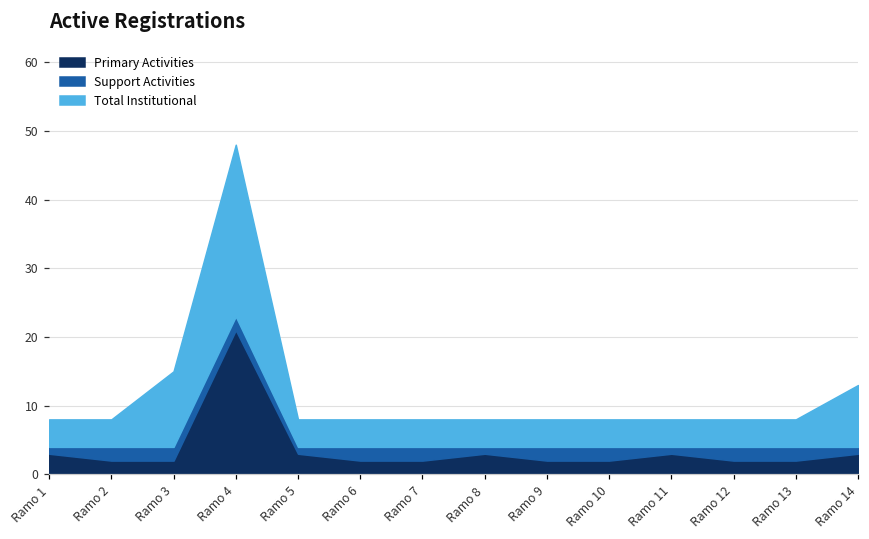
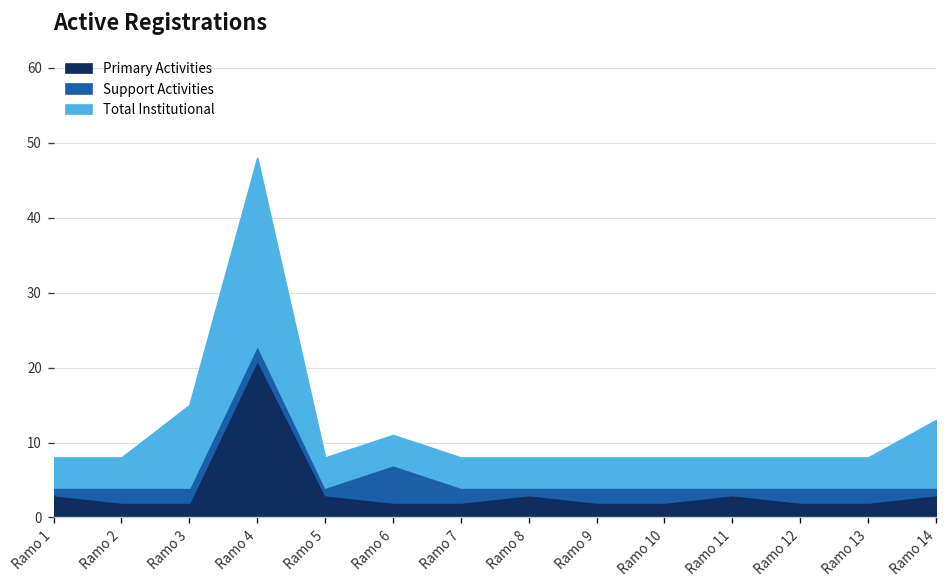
Support Activities, Ramo 6: 2 -> 5
